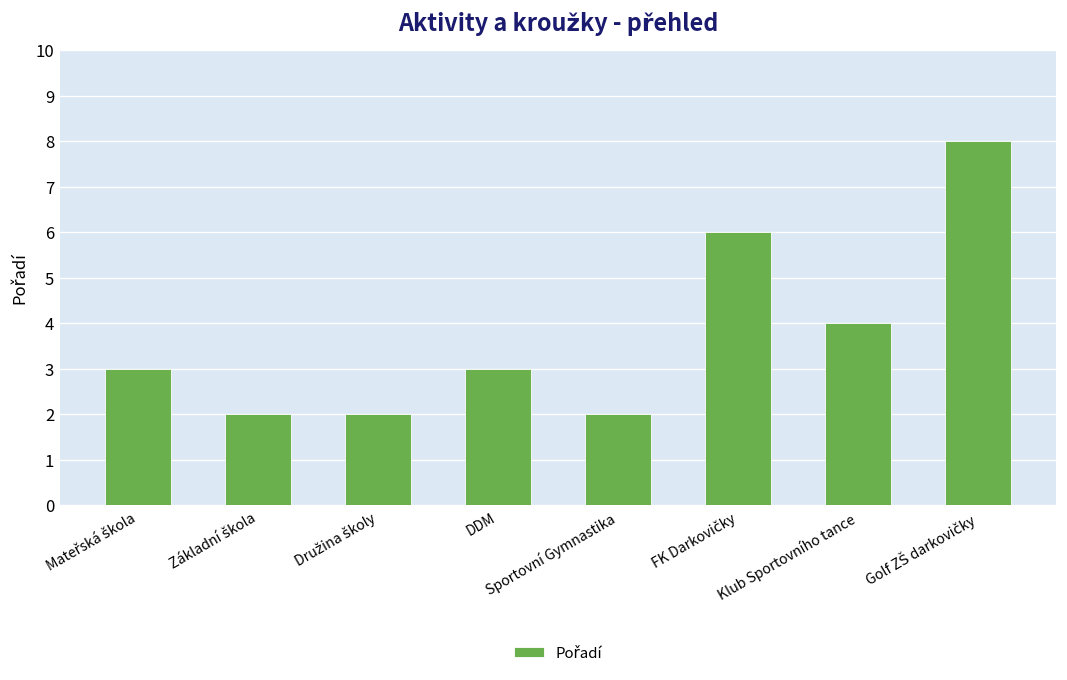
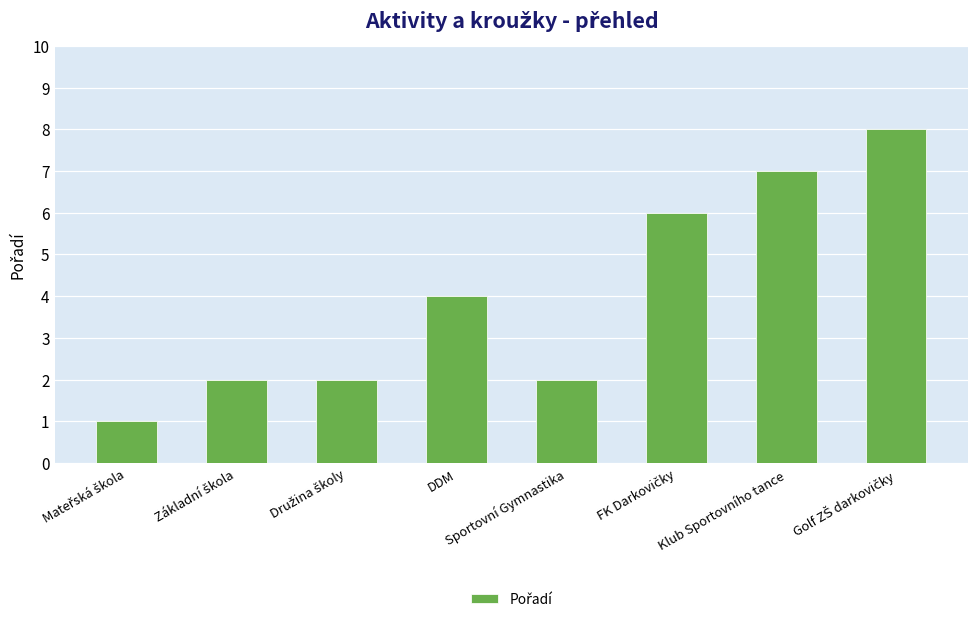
Mateřská škola: 3 -> 1
DDM: 3 -> 4
Klub Sportovního tance: 4 -> 7
